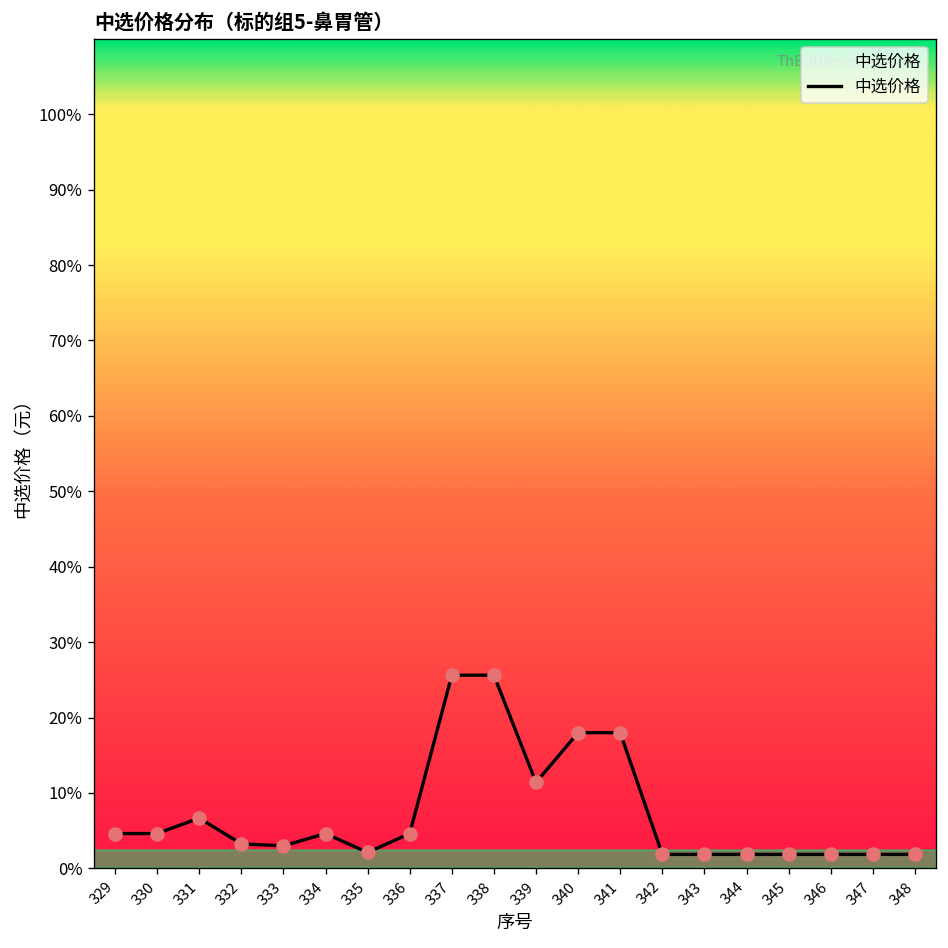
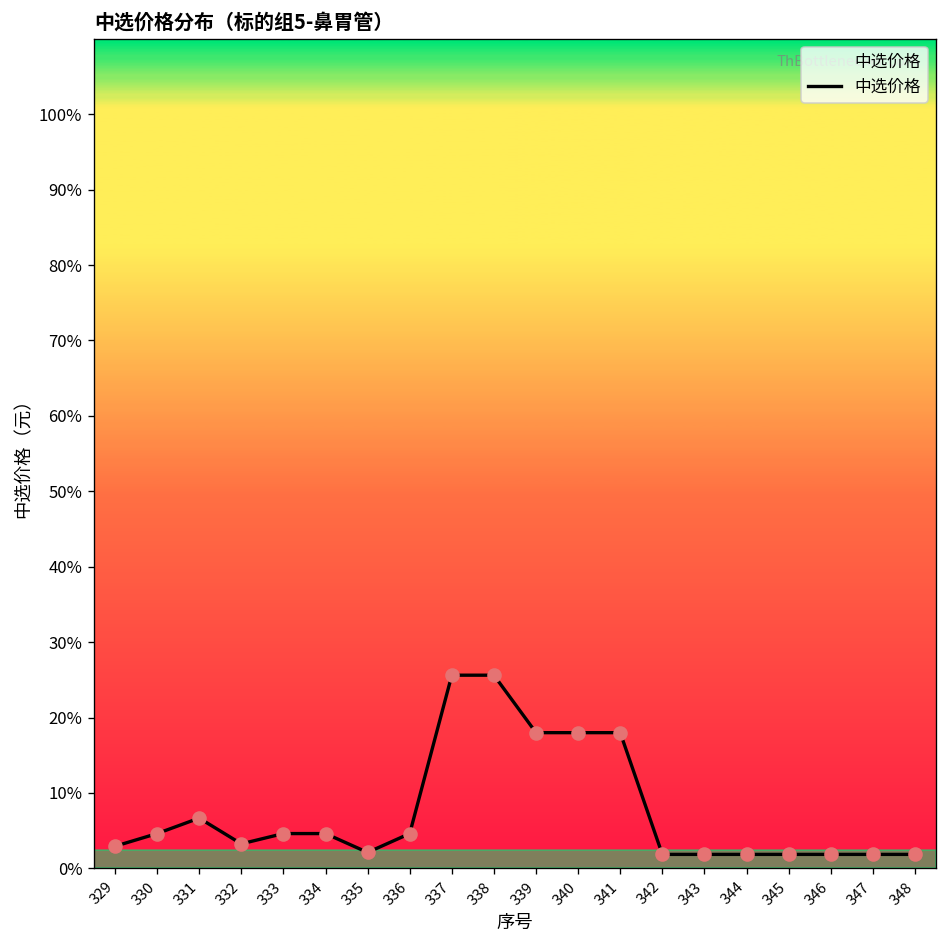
329: 5% -> 3%
333: 3% -> 5%
339: 11% -> 18%
